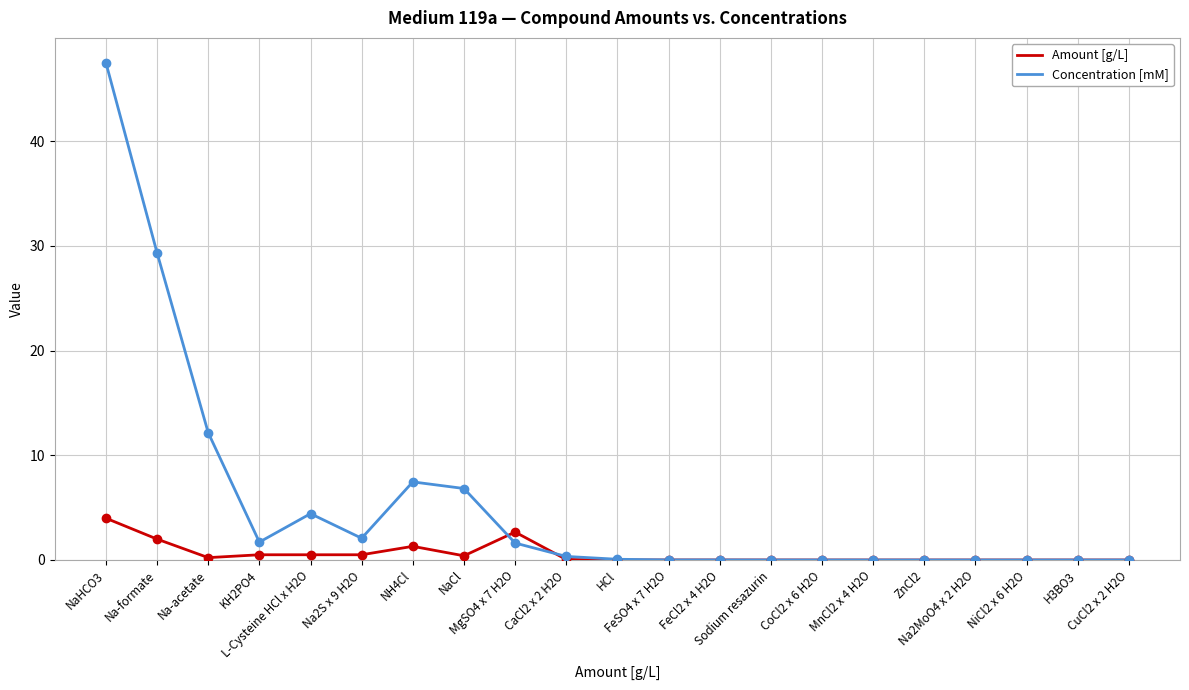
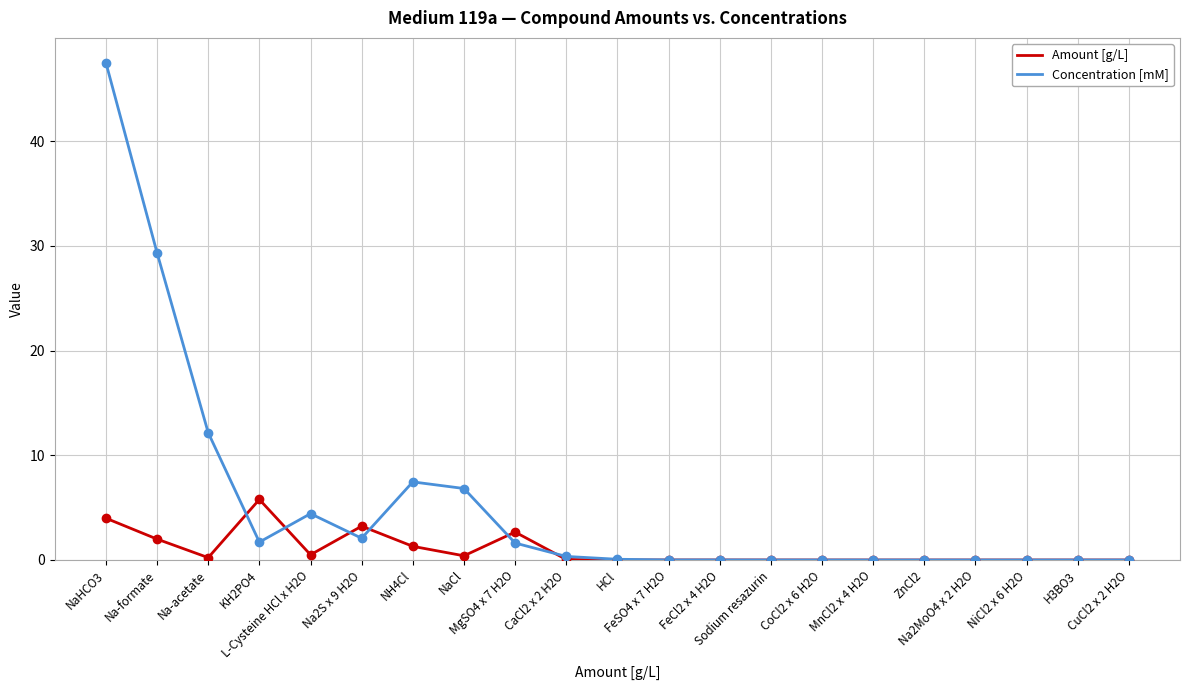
Amount [g/L], KH2PO4: 0.5 -> 5.8
Amount [g/L], Na2S x 9 H2O: 0.5 -> 3.2
